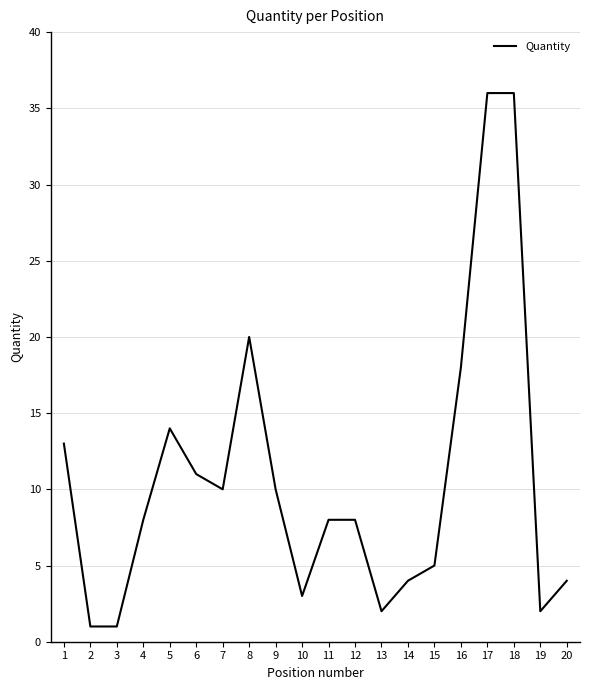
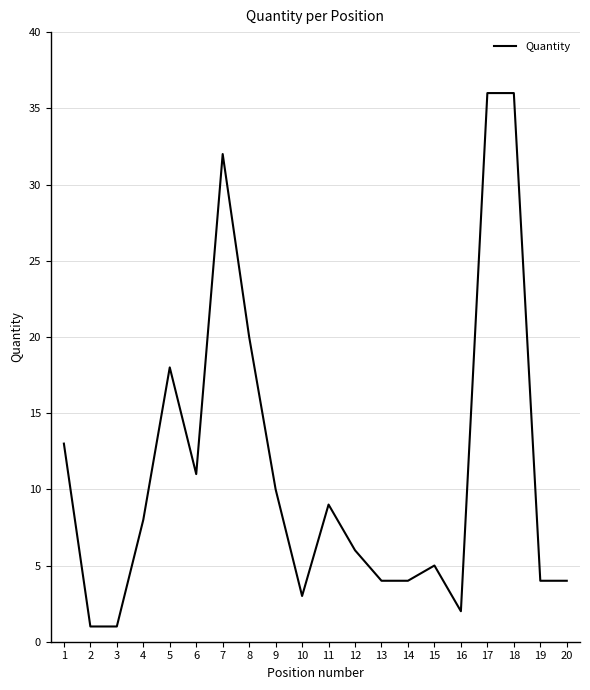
5: 14 -> 18
7: 10 -> 32
11: 8 -> 9
12: 8 -> 6
13: 2 -> 4
16: 18 -> 2
19: 2 -> 4
